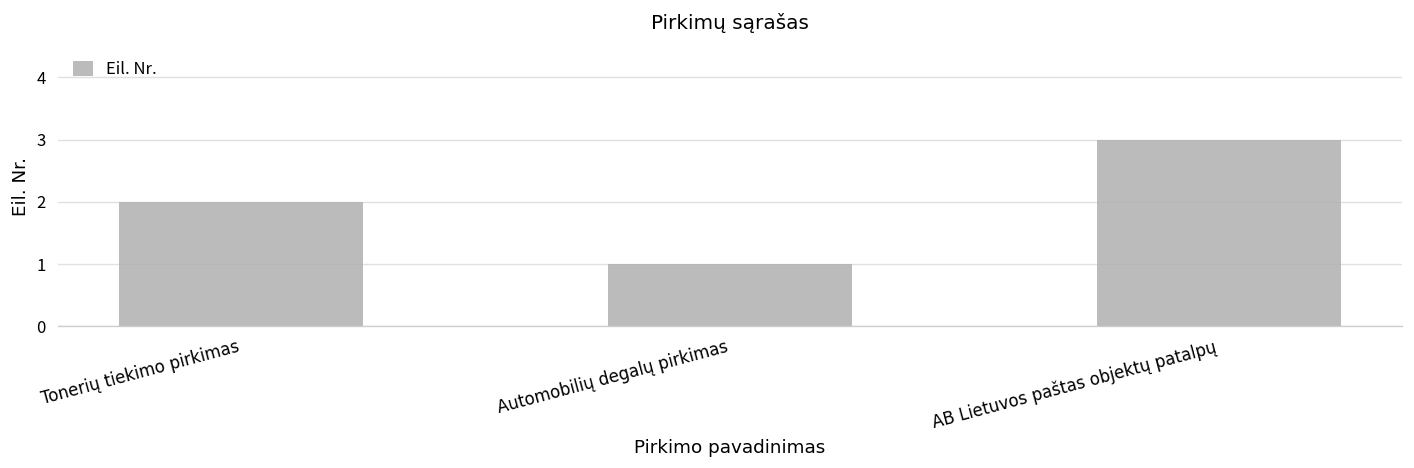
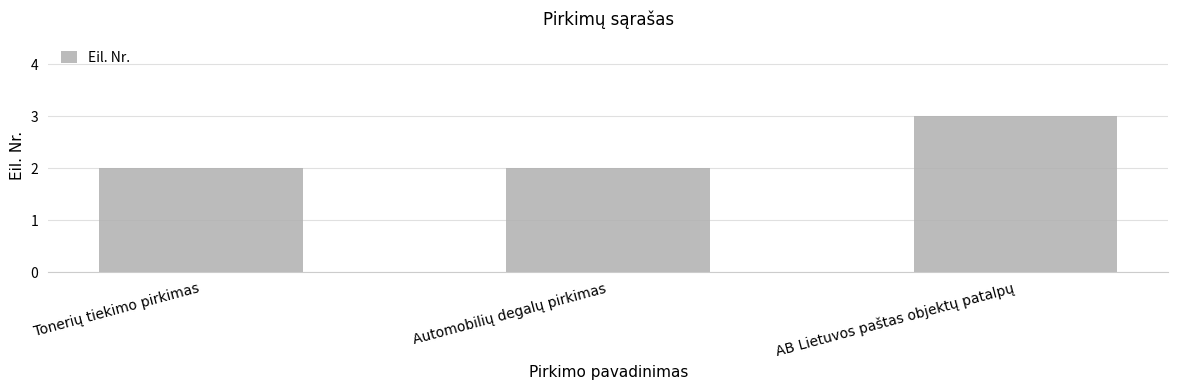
Automobilių degalų pirkimas: 1 -> 2
